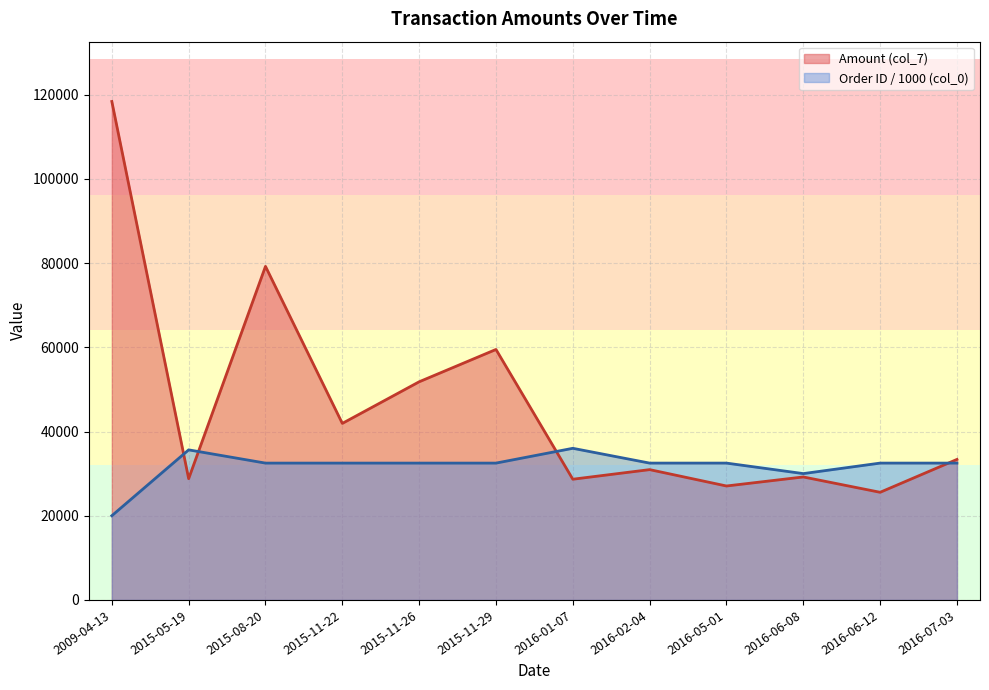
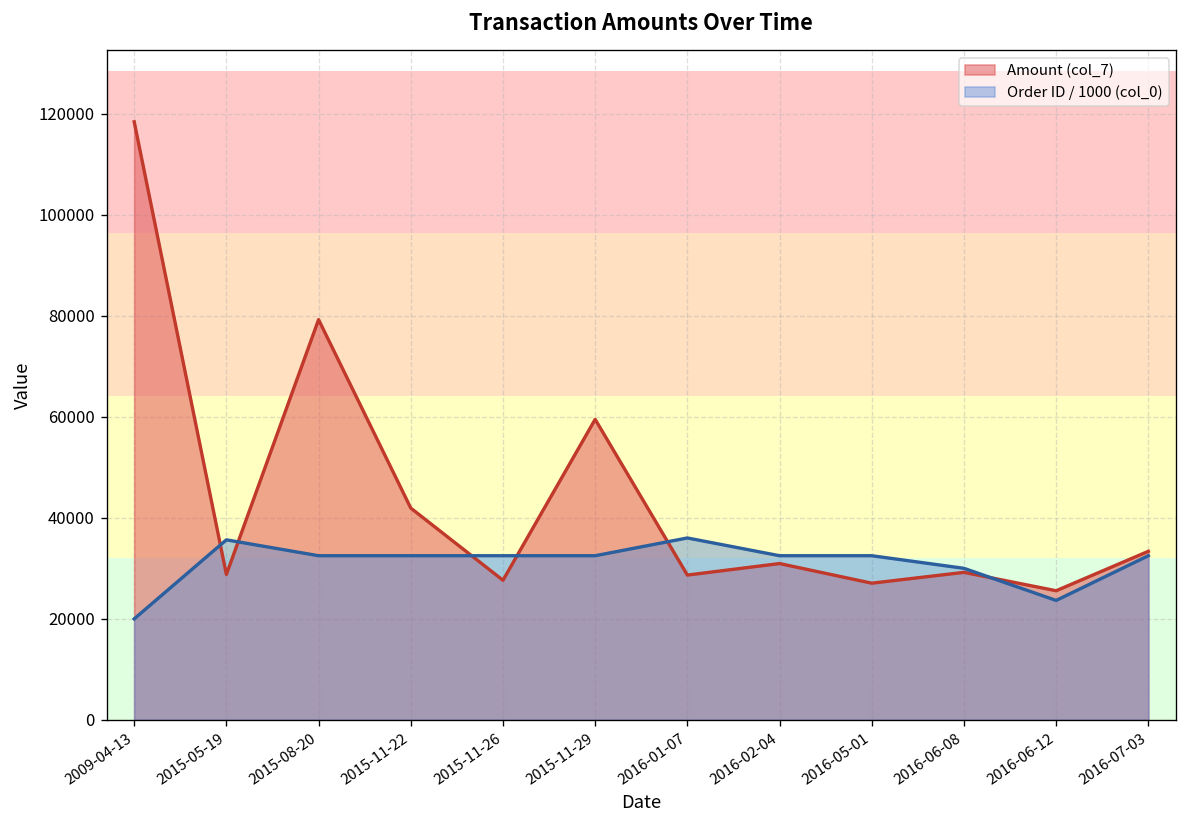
Amount (col_7), 2015-11-26: 52000 -> 28000
Order ID / 1000 (col_0), 2016-06-12: 33000 -> 24000
